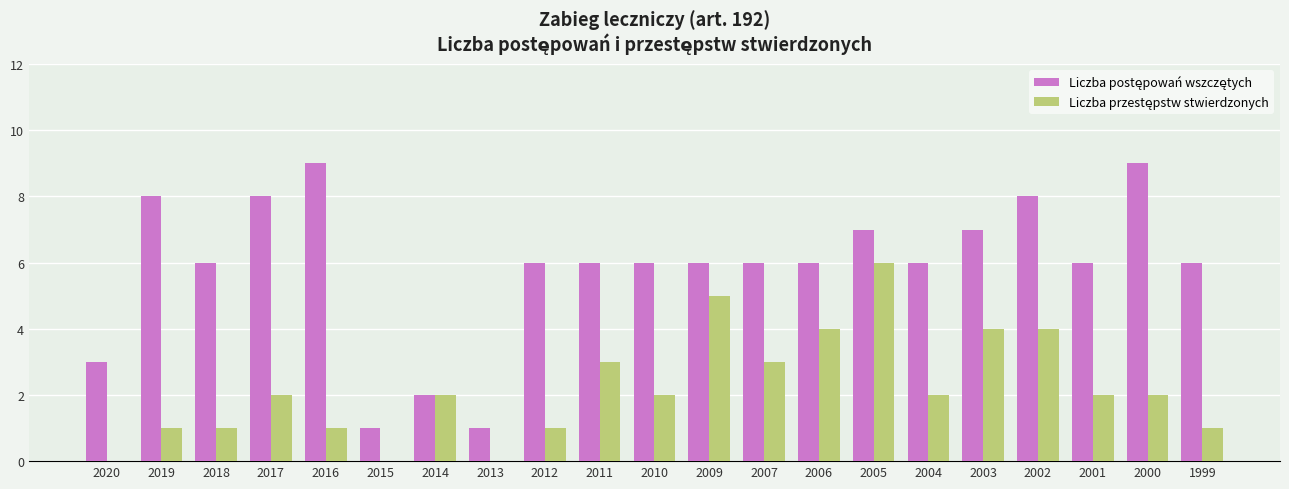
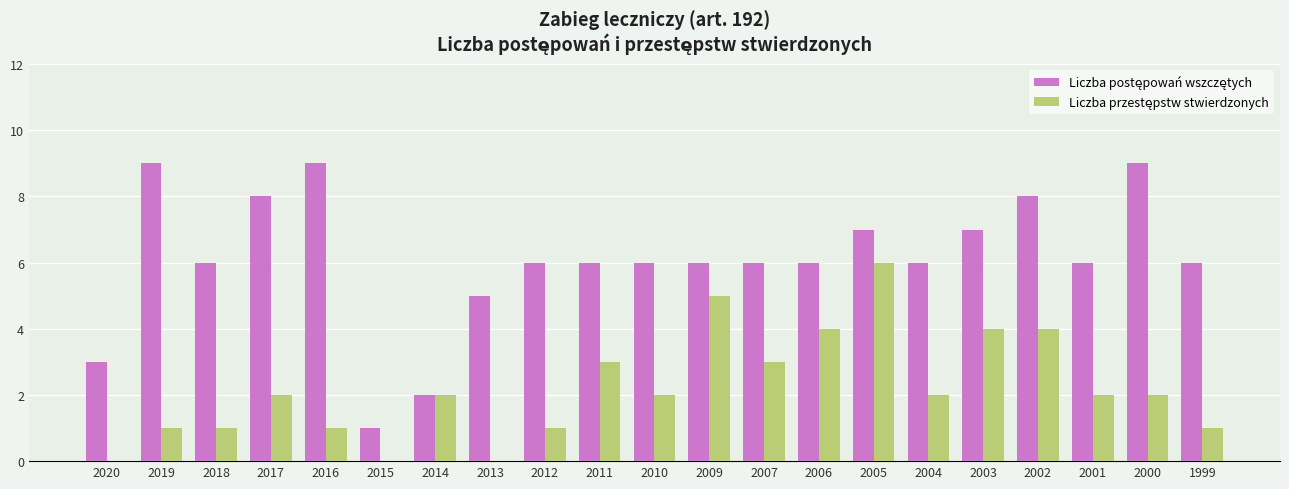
Liczba postępowań wszczętych, 2019: 8 -> 9
Liczba postępowań wszczętych, 2013: 1 -> 5
